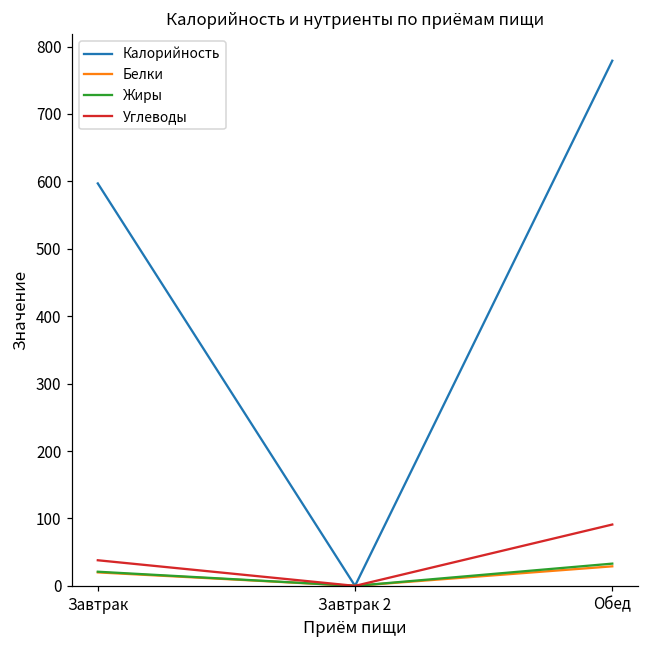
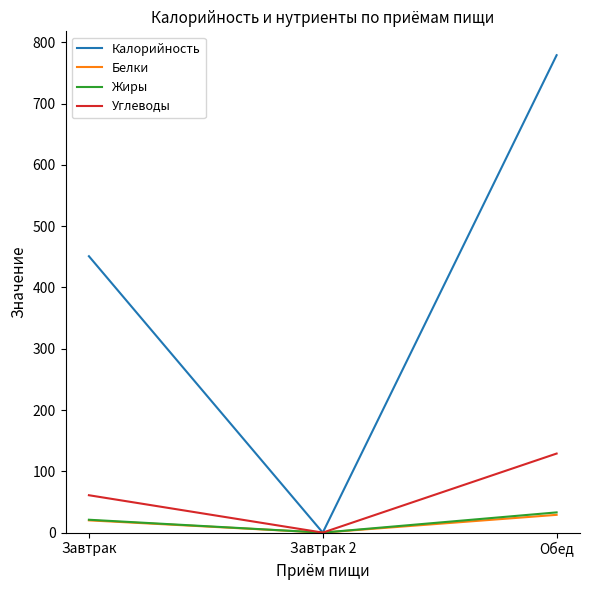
Калорийность, Завтрак: 600 -> 450
Углеводы, Завтрак: 40 -> 60
Углеводы, Обед: 90 -> 130
